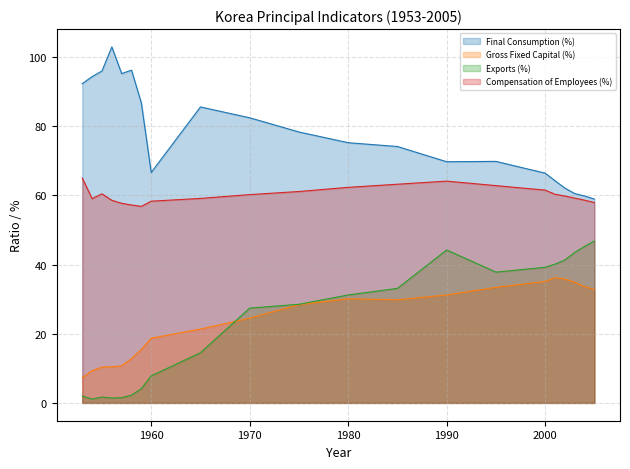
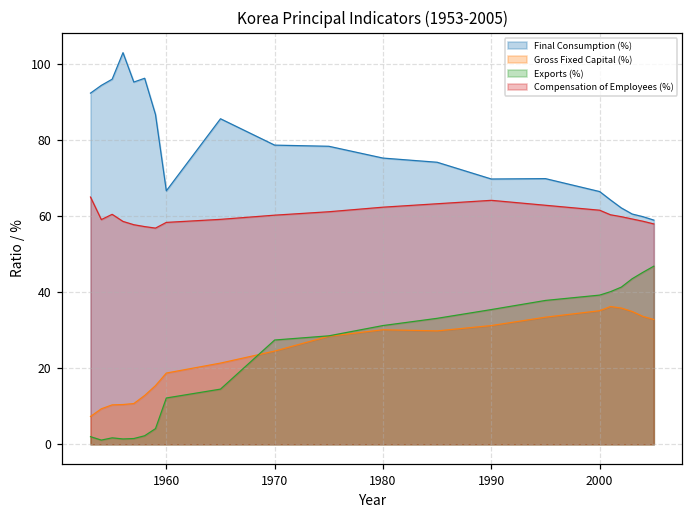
Exports (%), 1960: 8 -> 12
Final Consumption (%), 1970: 82 -> 79
Exports (%), 1990: 44 -> 35
